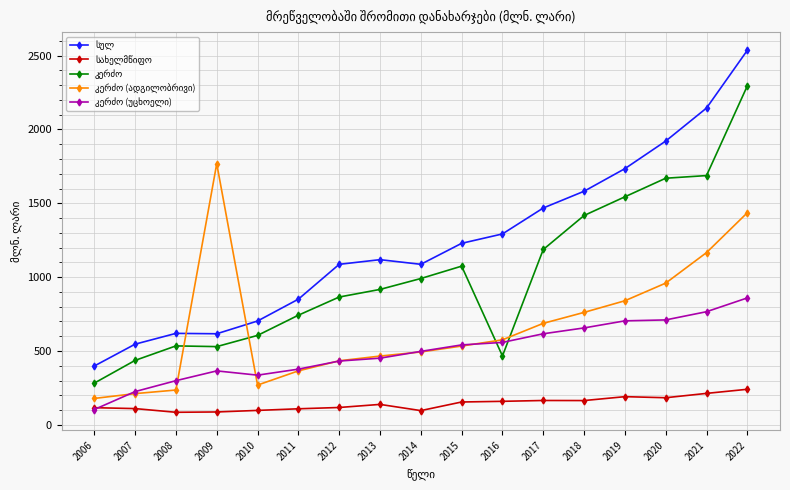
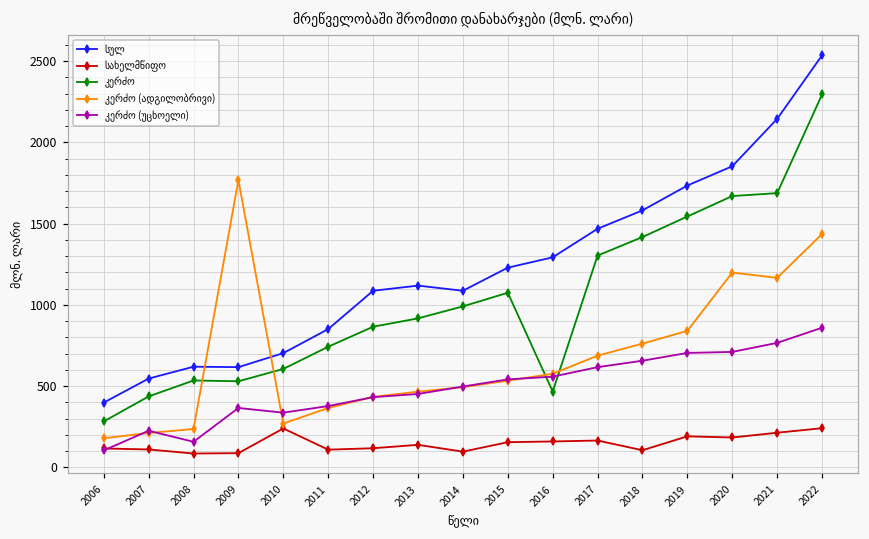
კერძო (უცხოელი), 2008: 300 -> 160
სახელმწიფო, 2010: 100 -> 240
კერძო, 2017: 1190 -> 1300
სახელმწიფო, 2018: 160 -> 110
სულ, 2020: 1920 -> 1850
კერძო (ადგილობრივი), 2020: 960 -> 1200
